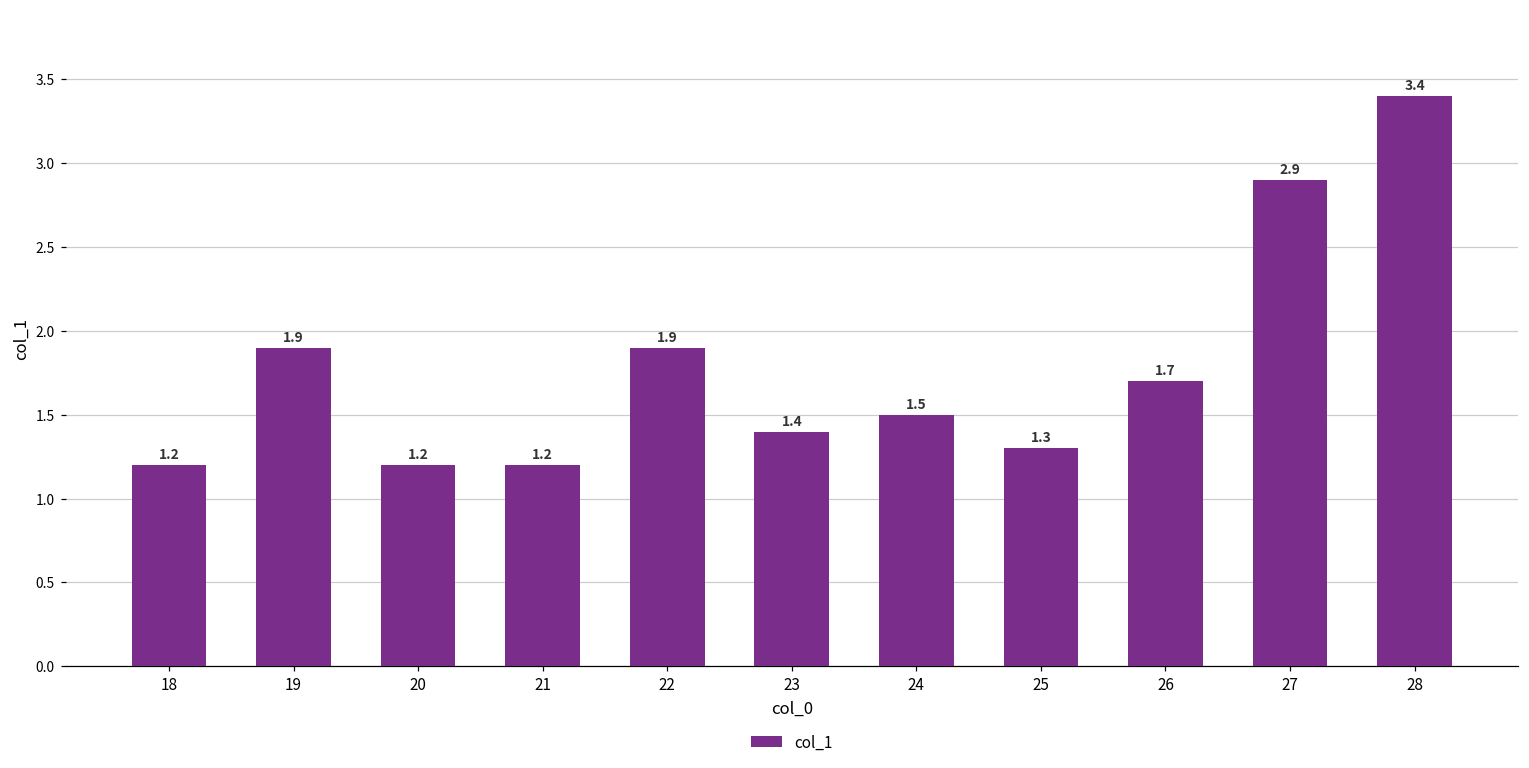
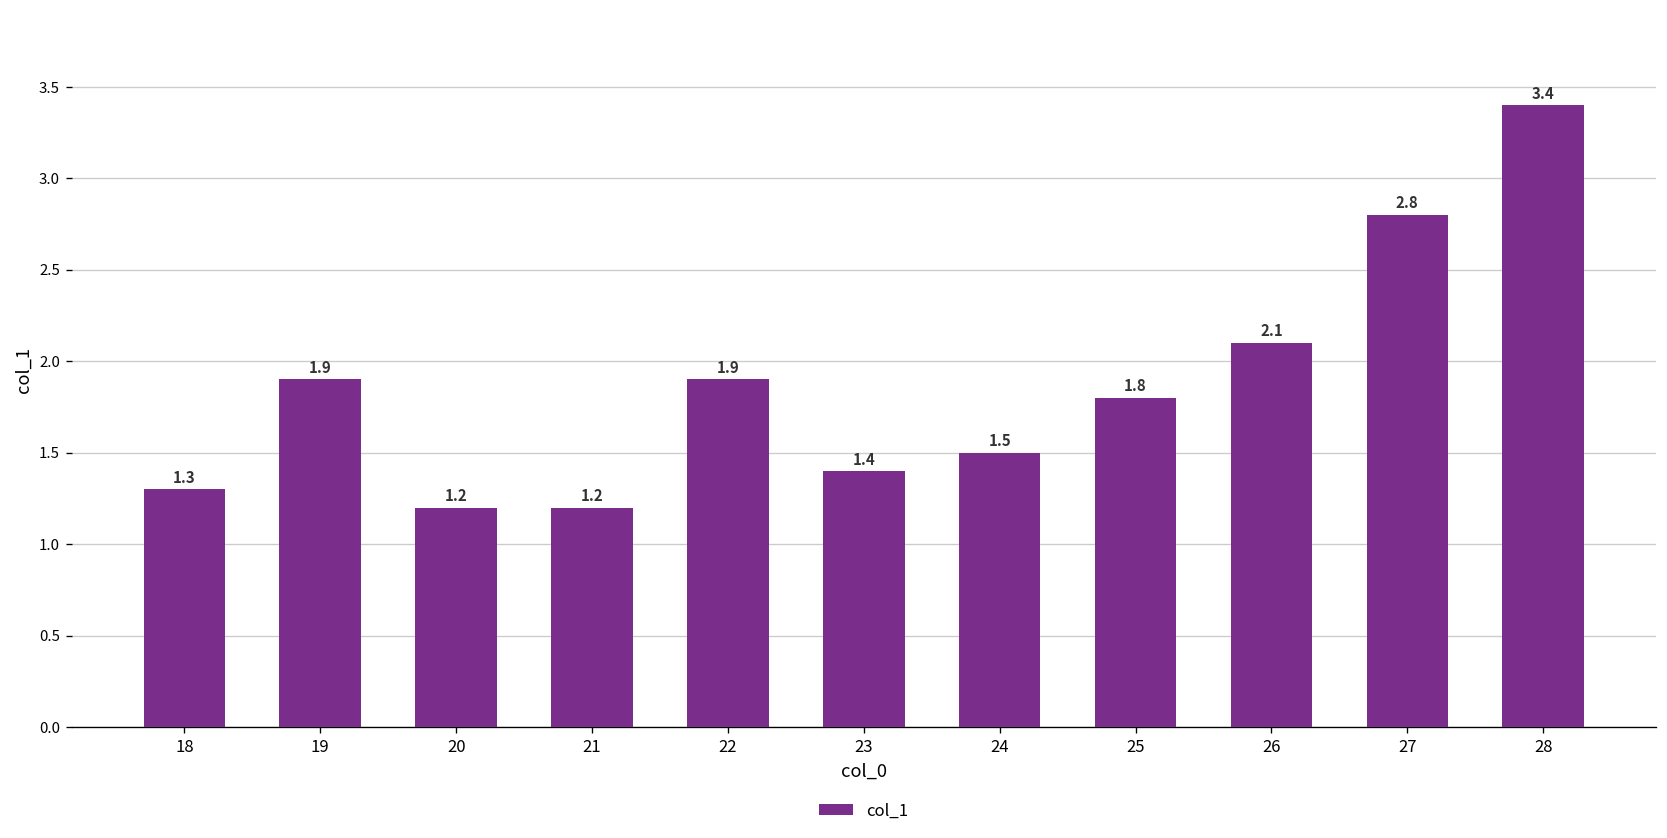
18: 1.2 -> 1.3
25: 1.3 -> 1.8
26: 1.7 -> 2.1
27: 2.9 -> 2.8
